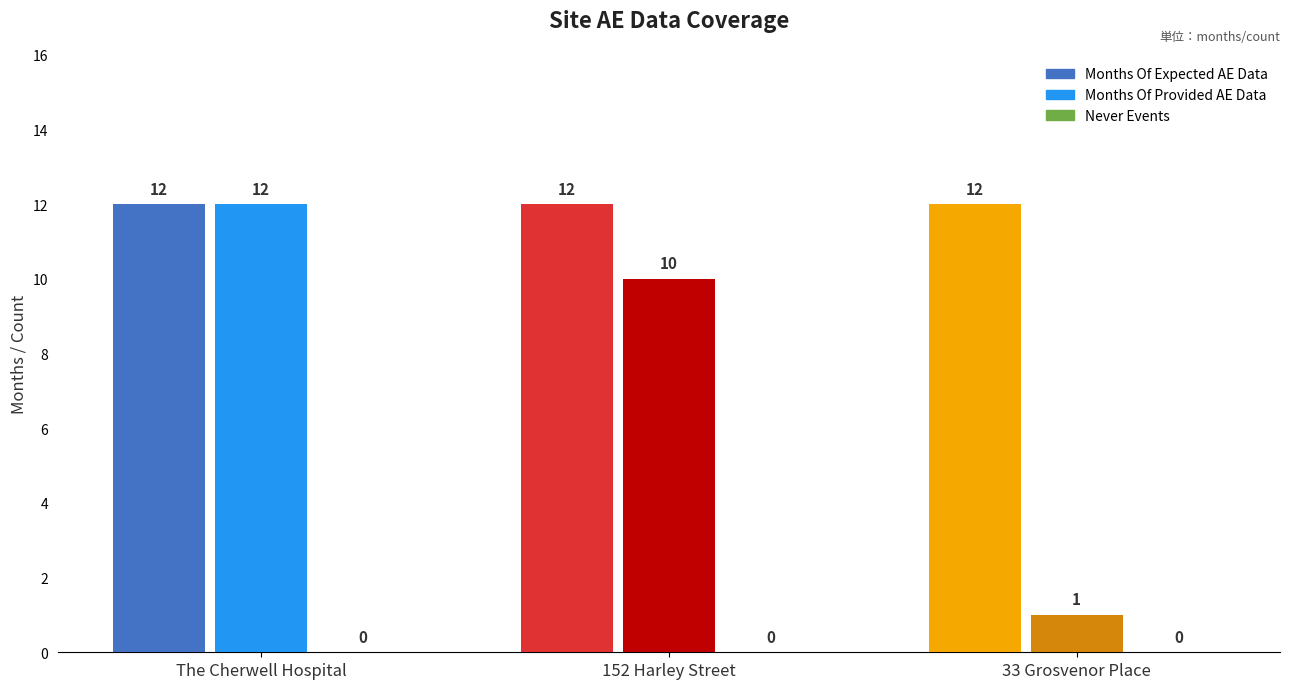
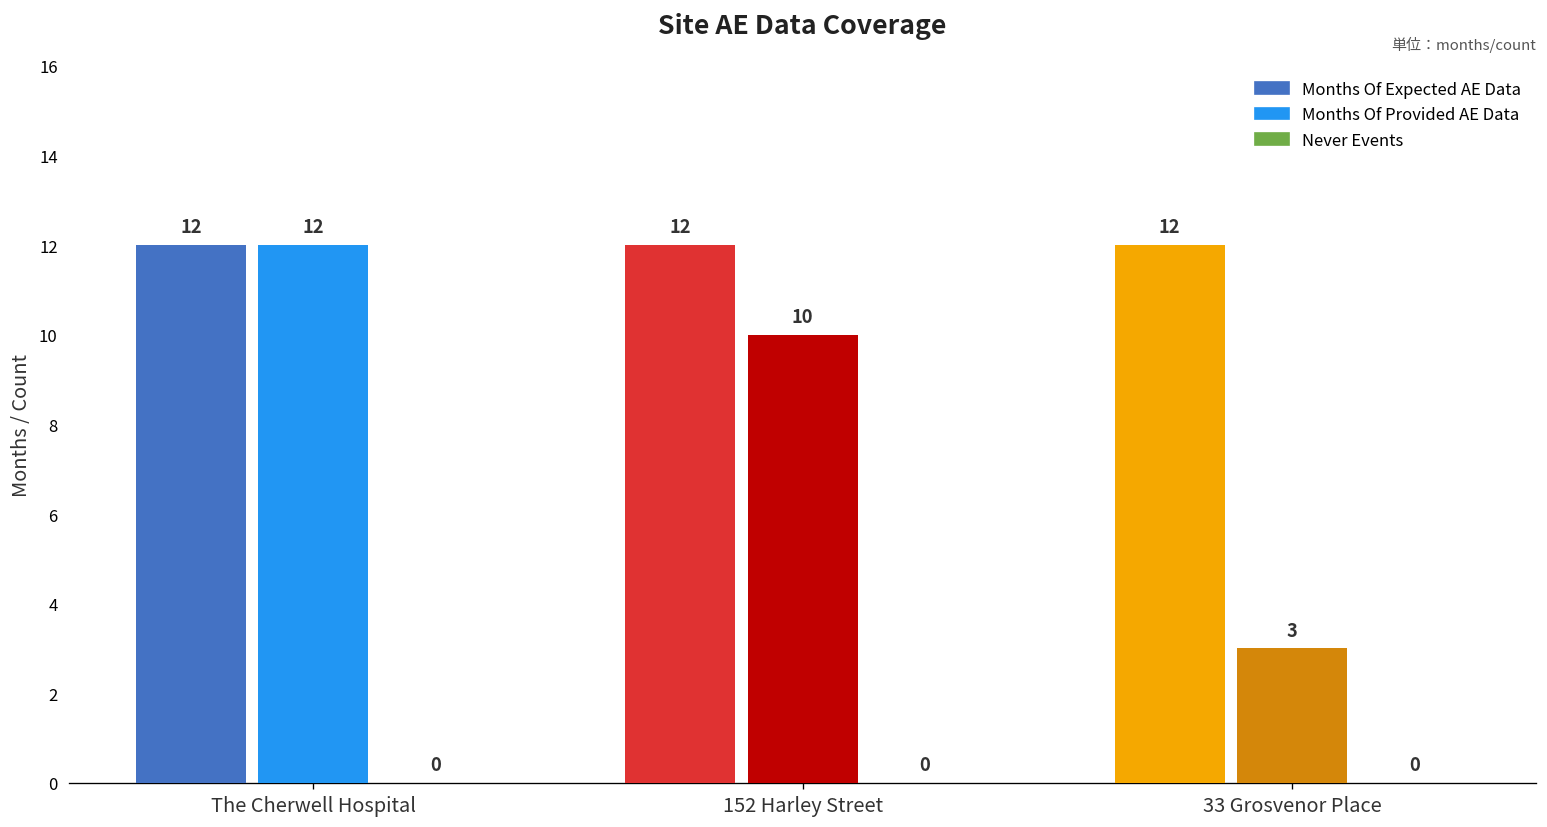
33 Grosvenor Place: 1 -> 3
